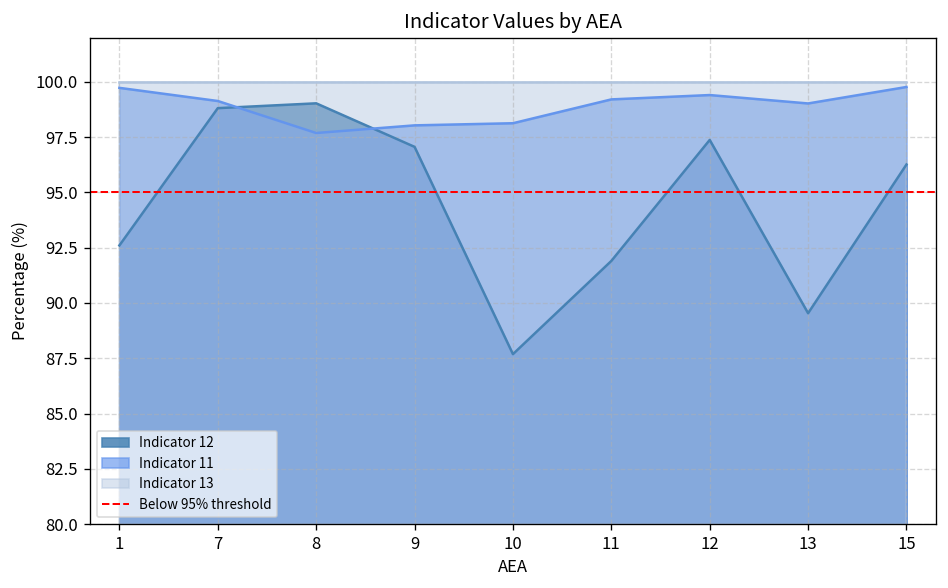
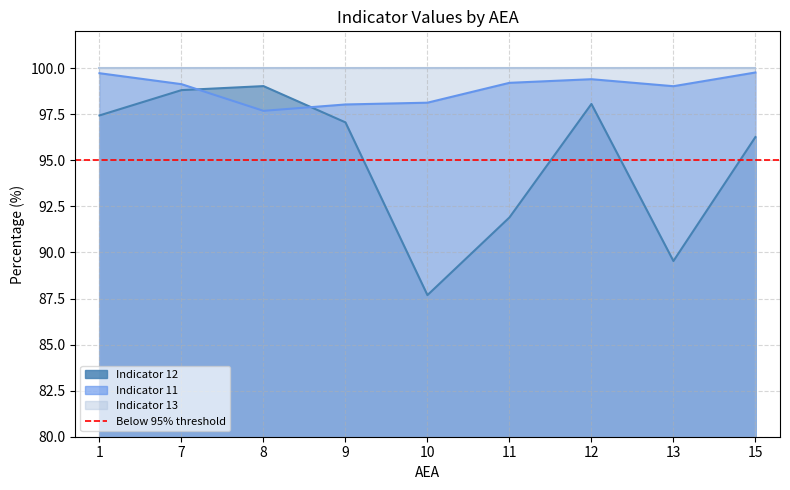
Indicator 12, 1: 92.6 -> 97.4
Indicator 12, 12: 97.4 -> 98.1
